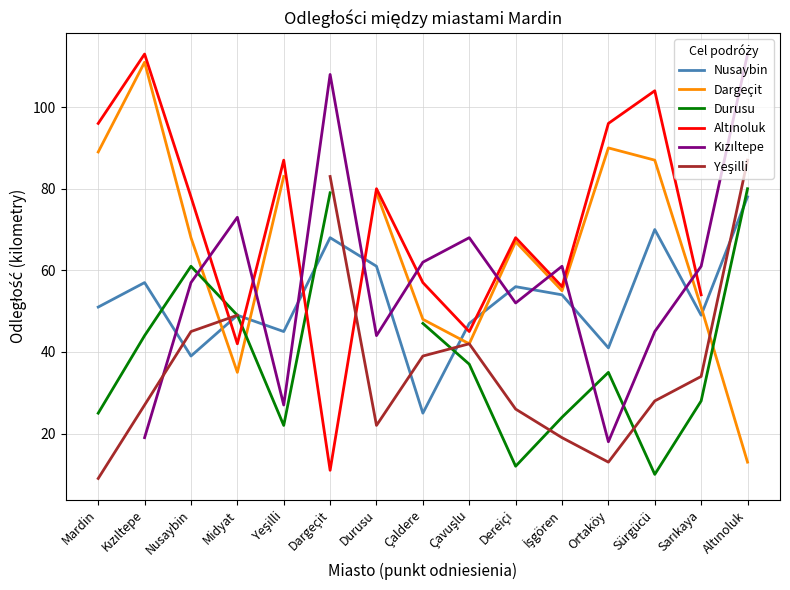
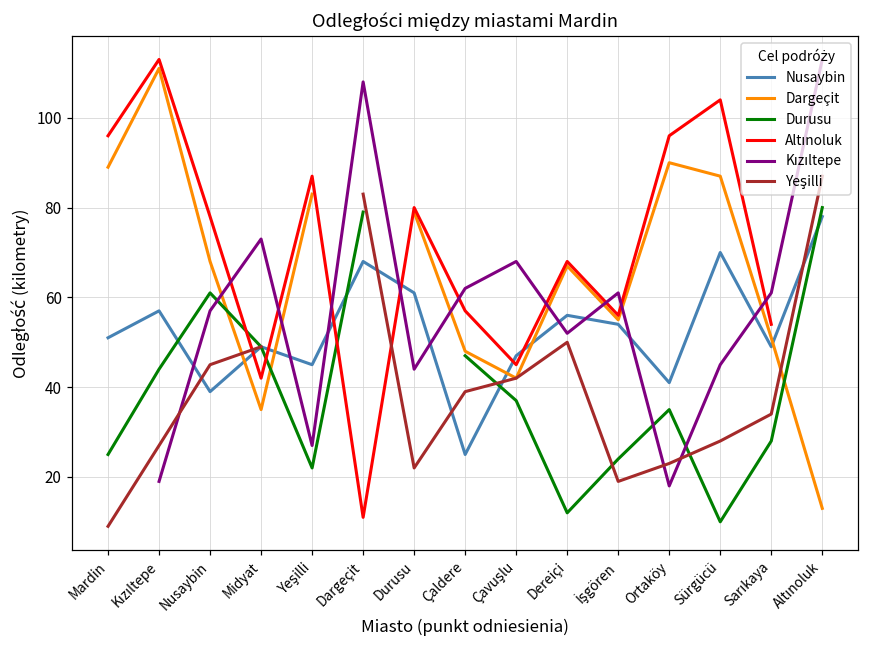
Yeşilli, Dereiçi: 26 -> 50
Yeşilli, Ortaköy: 13 -> 23
